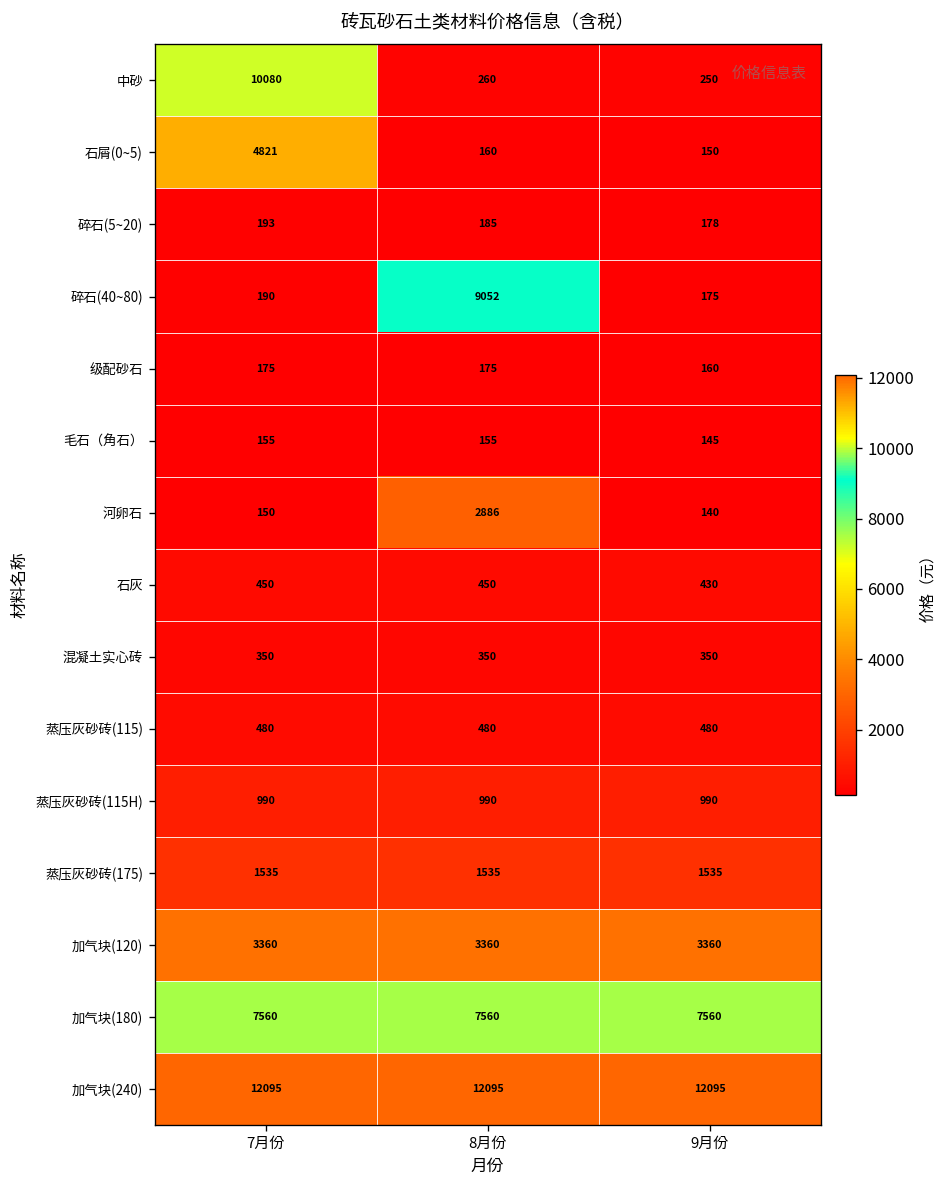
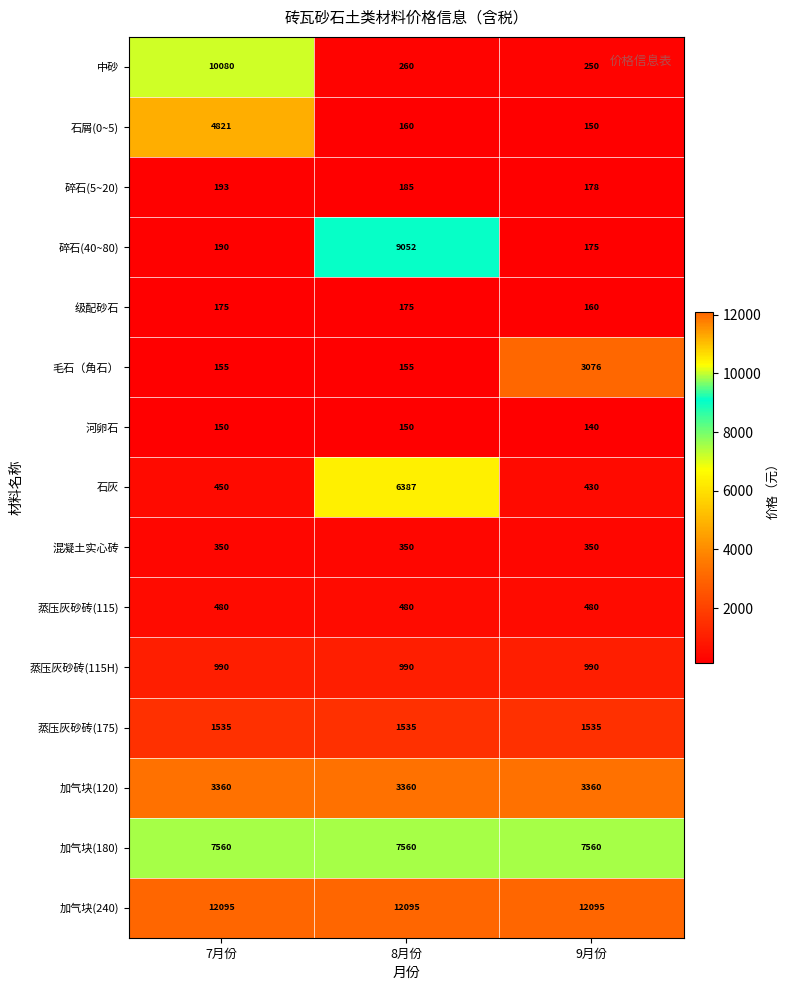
毛石（角石）, 9月份: 145 -> 3076
河卵石, 8月份: 2886 -> 150
石灰, 8月份: 450 -> 6387
